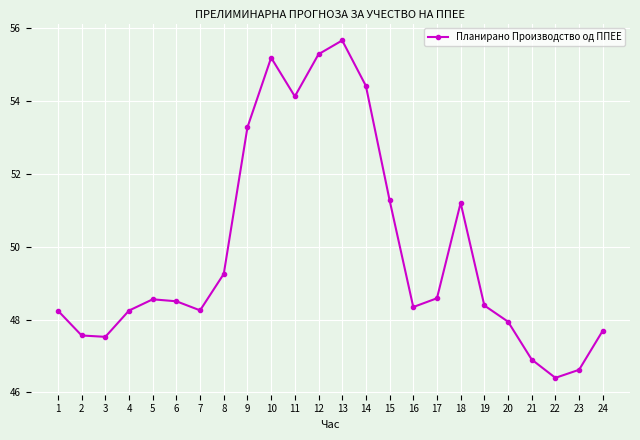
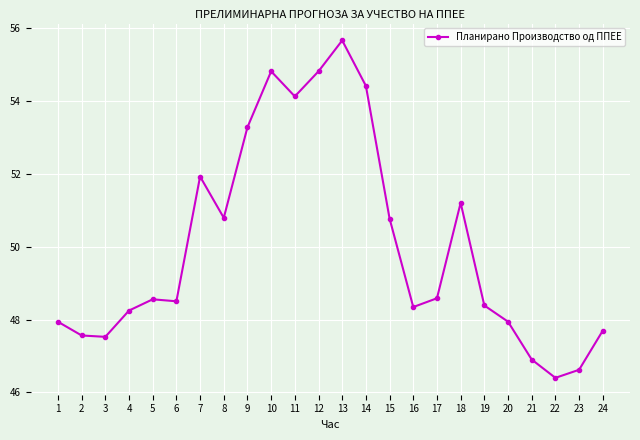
1: 48.2 -> 47.9
7: 48.3 -> 51.9
8: 49.3 -> 50.8
10: 55.2 -> 54.8
12: 55.3 -> 54.8
15: 51.3 -> 50.8
